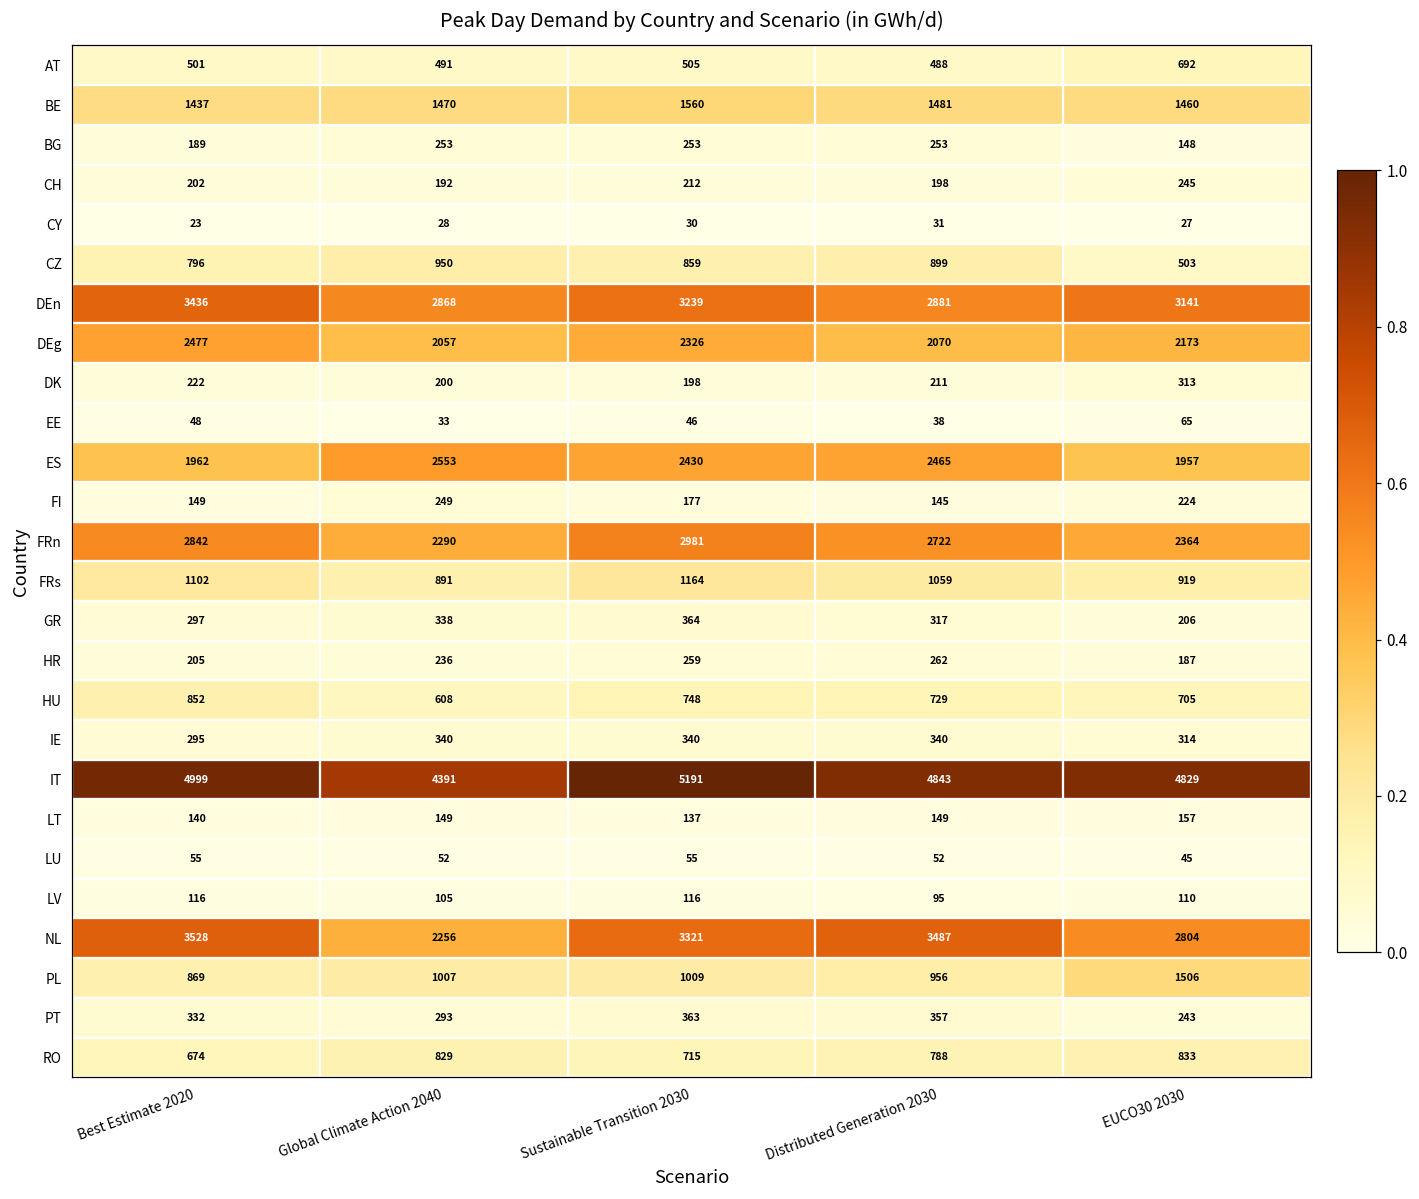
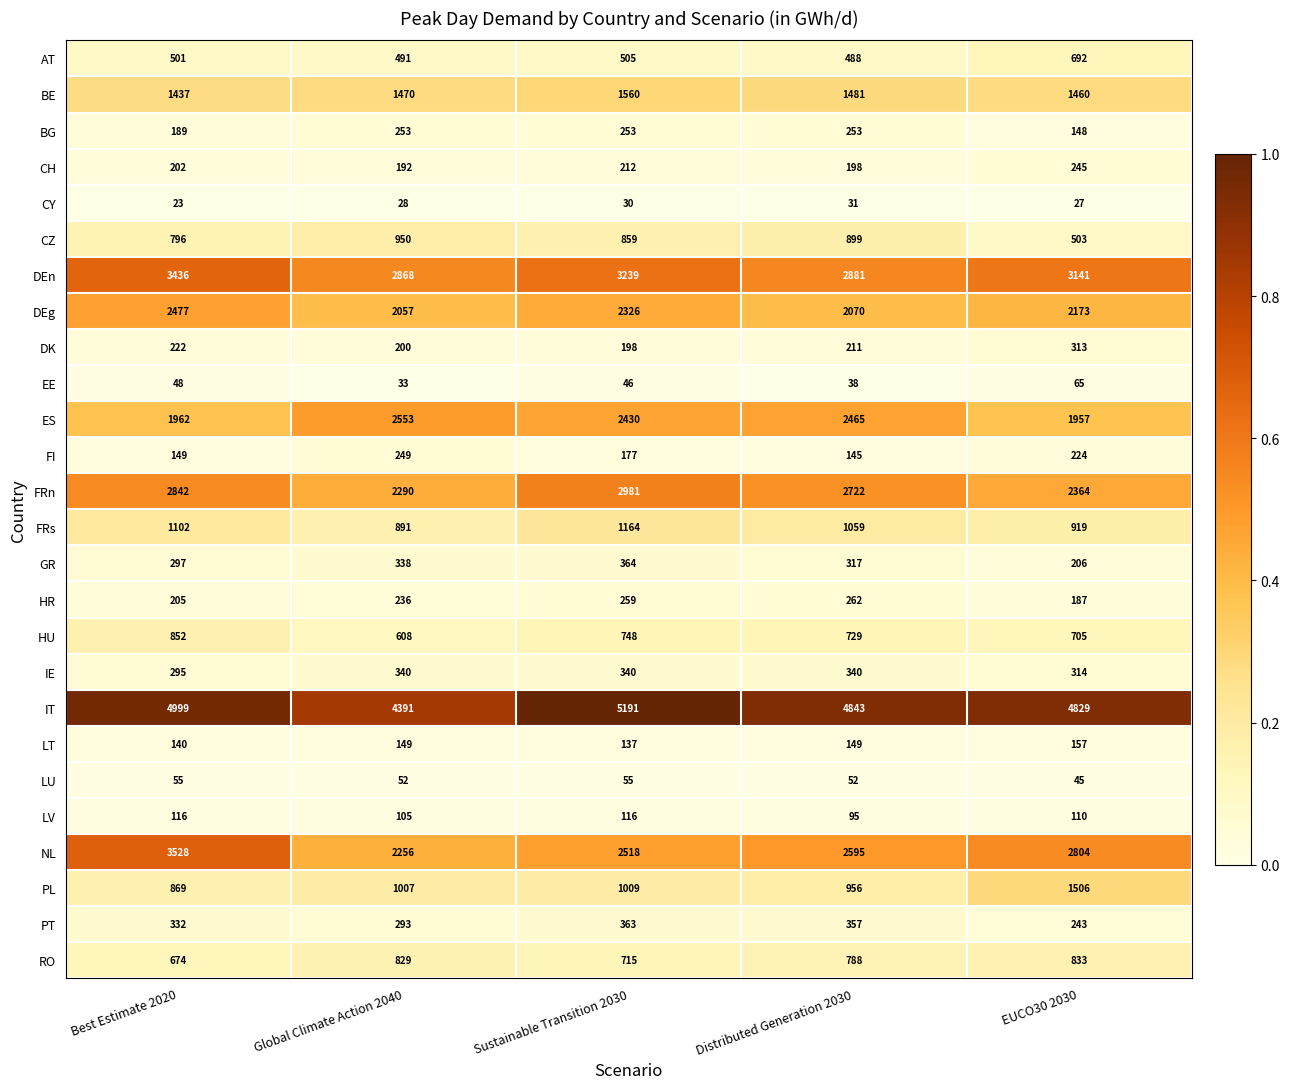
NL, Sustainable Transition 2030: 3321 -> 2518
NL, Distributed Generation 2030: 3487 -> 2595
